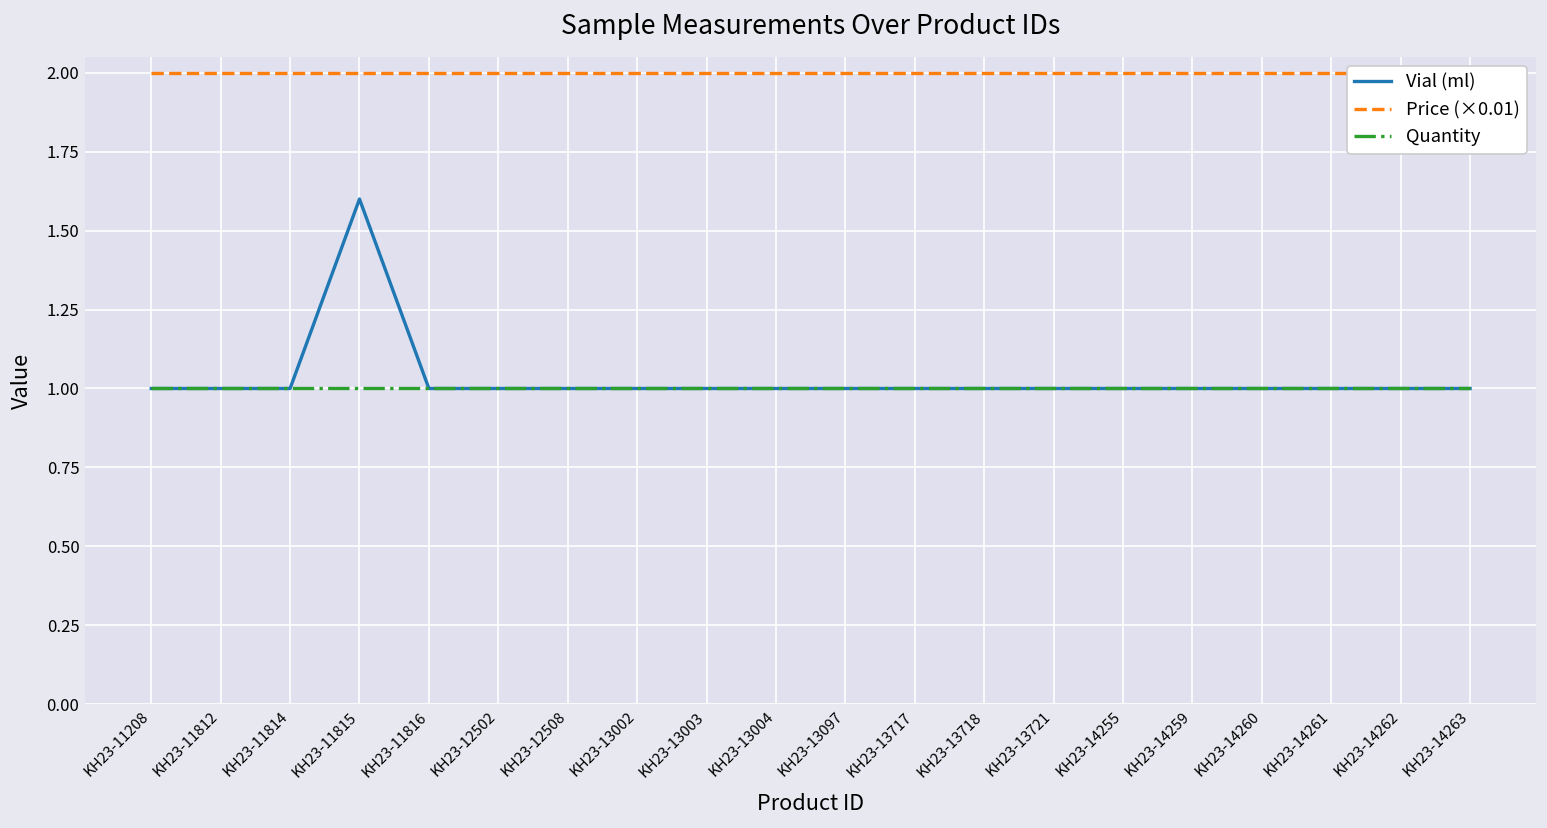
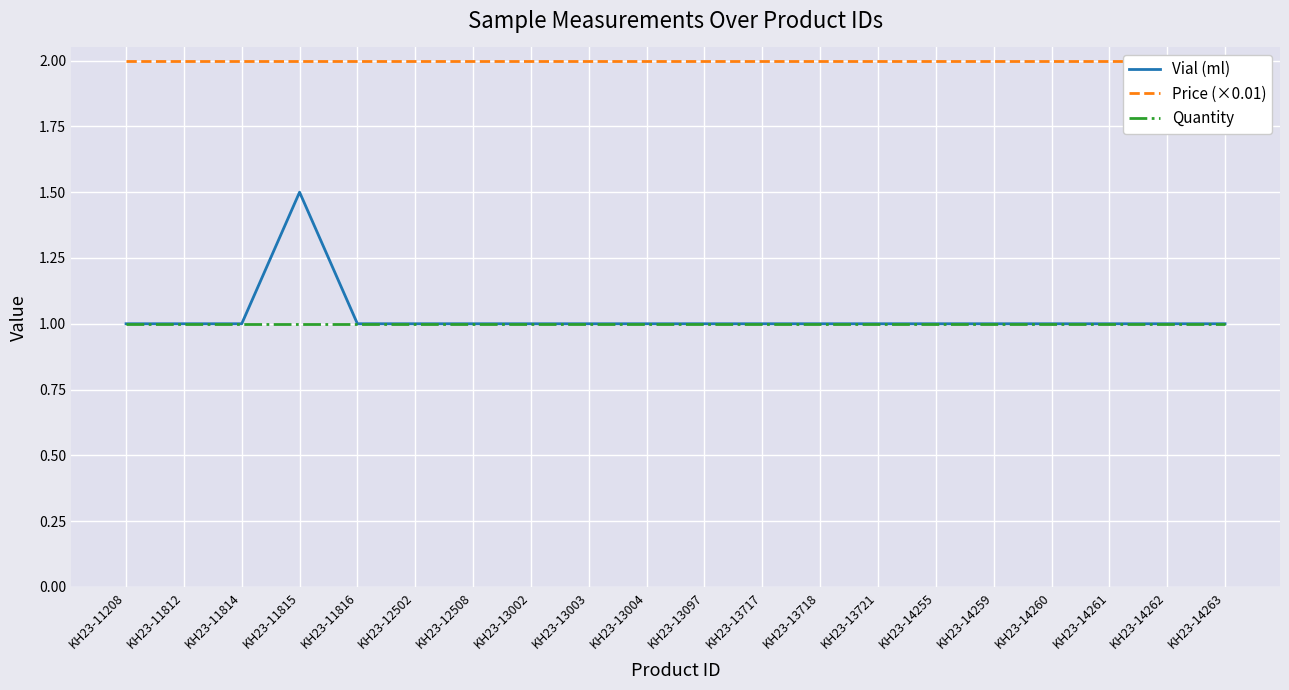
Vial (ml), KH23-11815: 1.6 -> 1.5
